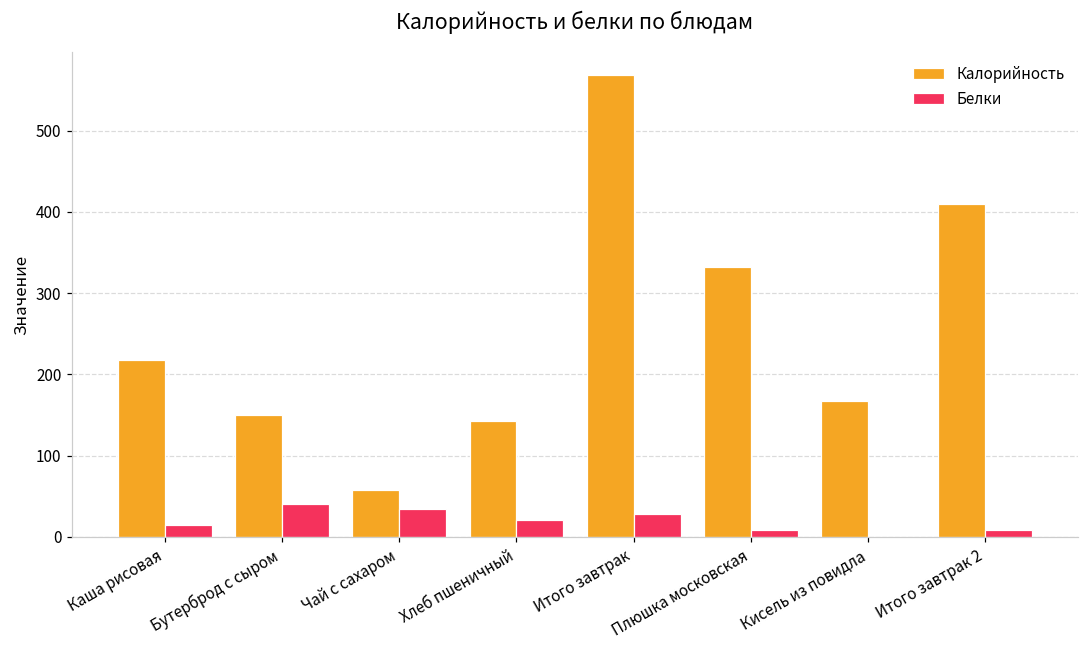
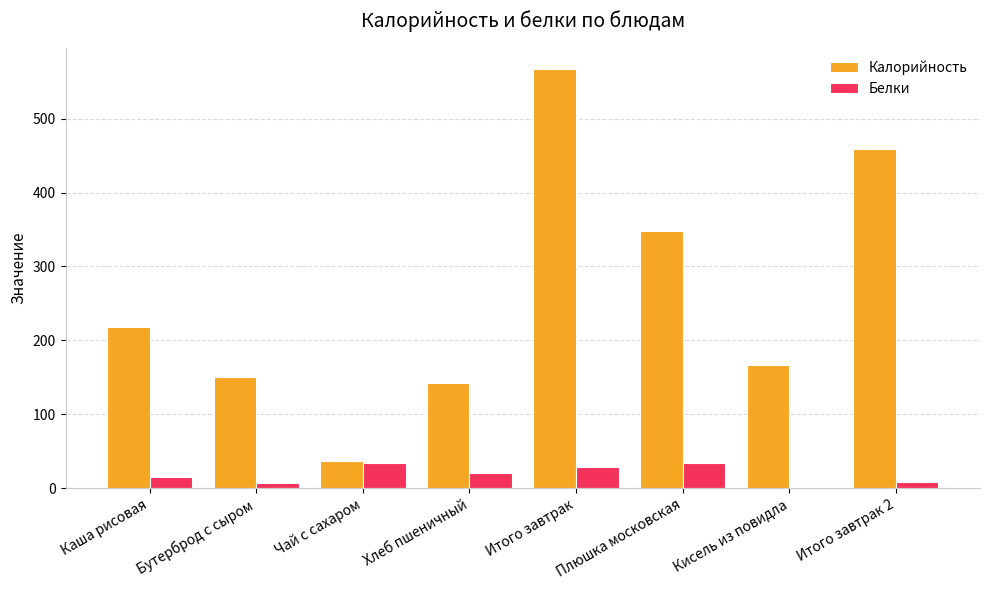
Белки, Бутерброд с сыром: 40 -> 10
Калорийность, Чай с сахаром: 60 -> 40
Калорийность, Плюшка московская: 330 -> 350
Белки, Плюшка московская: 10 -> 30
Калорийность, Итого завтрак 2: 410 -> 460
